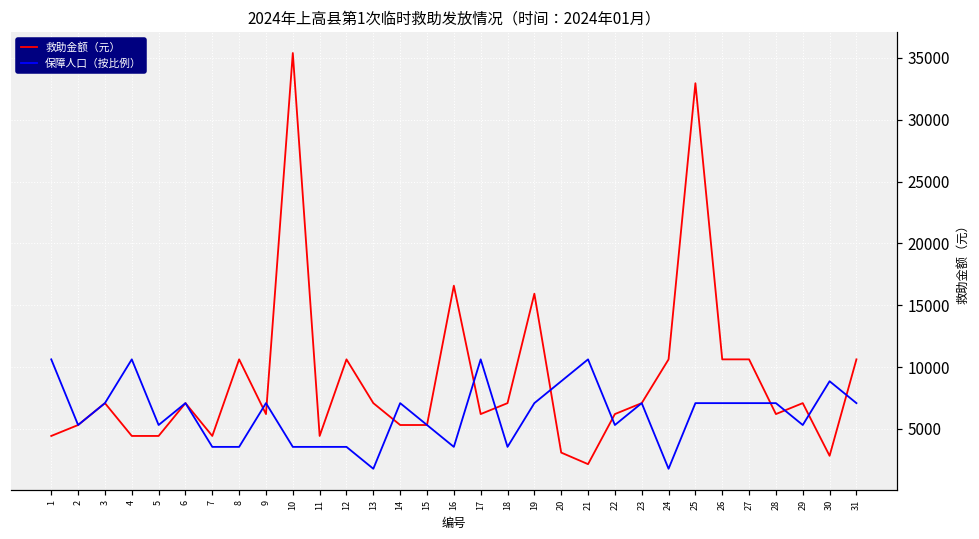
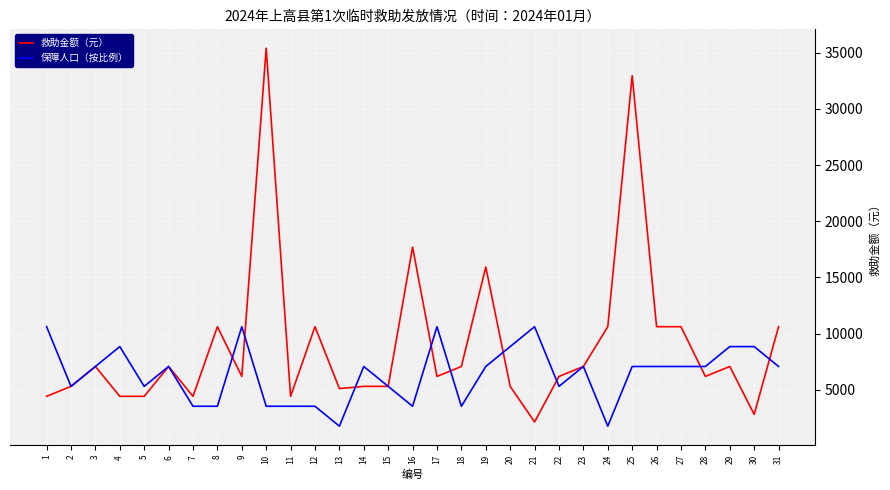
保障人口（按比例）, 4: 10600 -> 8900
保障人口（按比例）, 9: 7100 -> 10600
救助金额（元）, 13: 7100 -> 5100
救助金额（元）, 16: 16600 -> 17700
救助金额（元）, 20: 3100 -> 5300
保障人口（按比例）, 29: 5300 -> 8900
